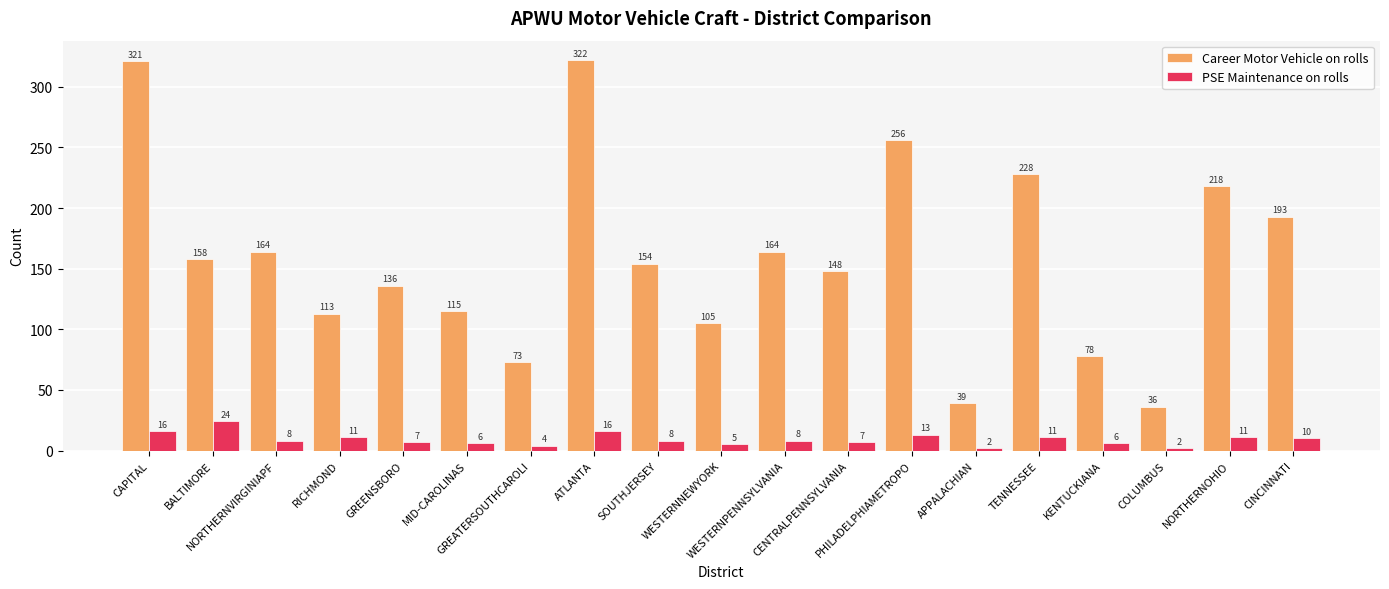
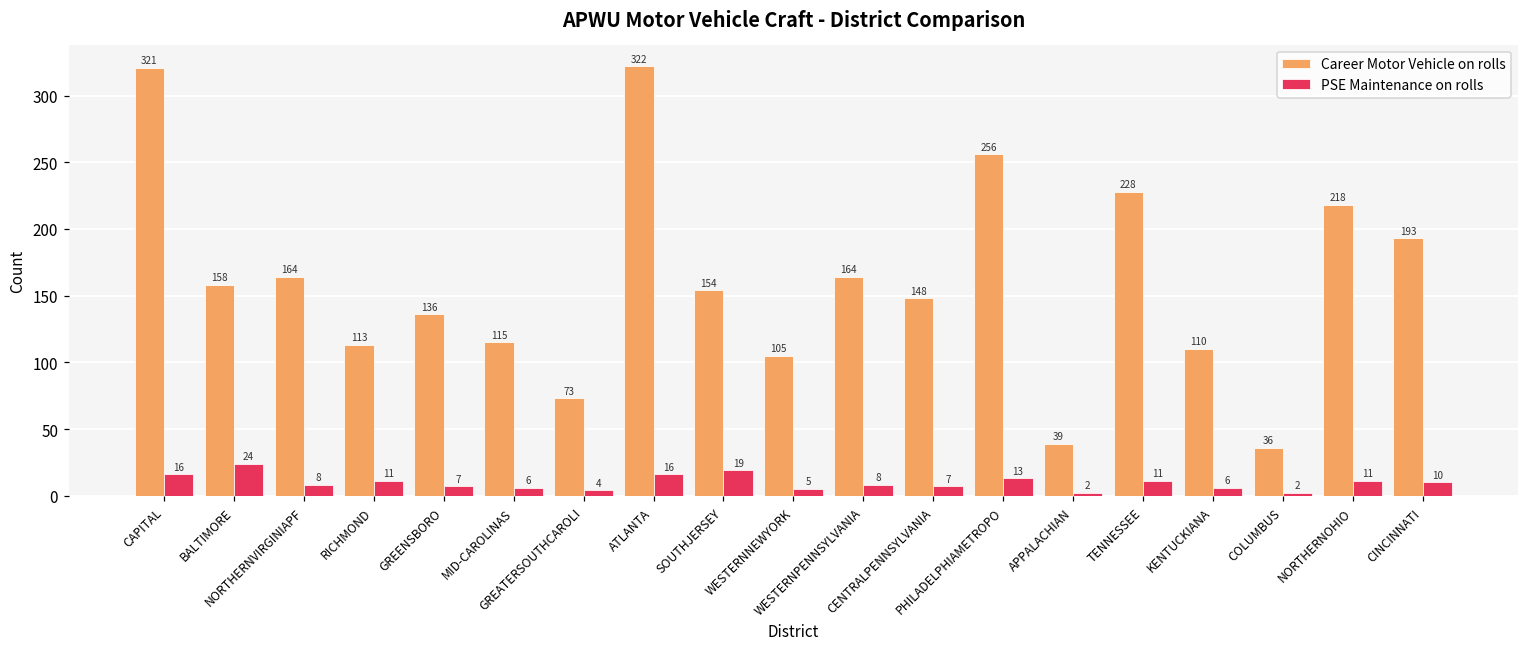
PSE Maintenance on rolls, SOUTHJERSEY: 8 -> 19
Career Motor Vehicle on rolls, KENTUCKIANA: 78 -> 110
